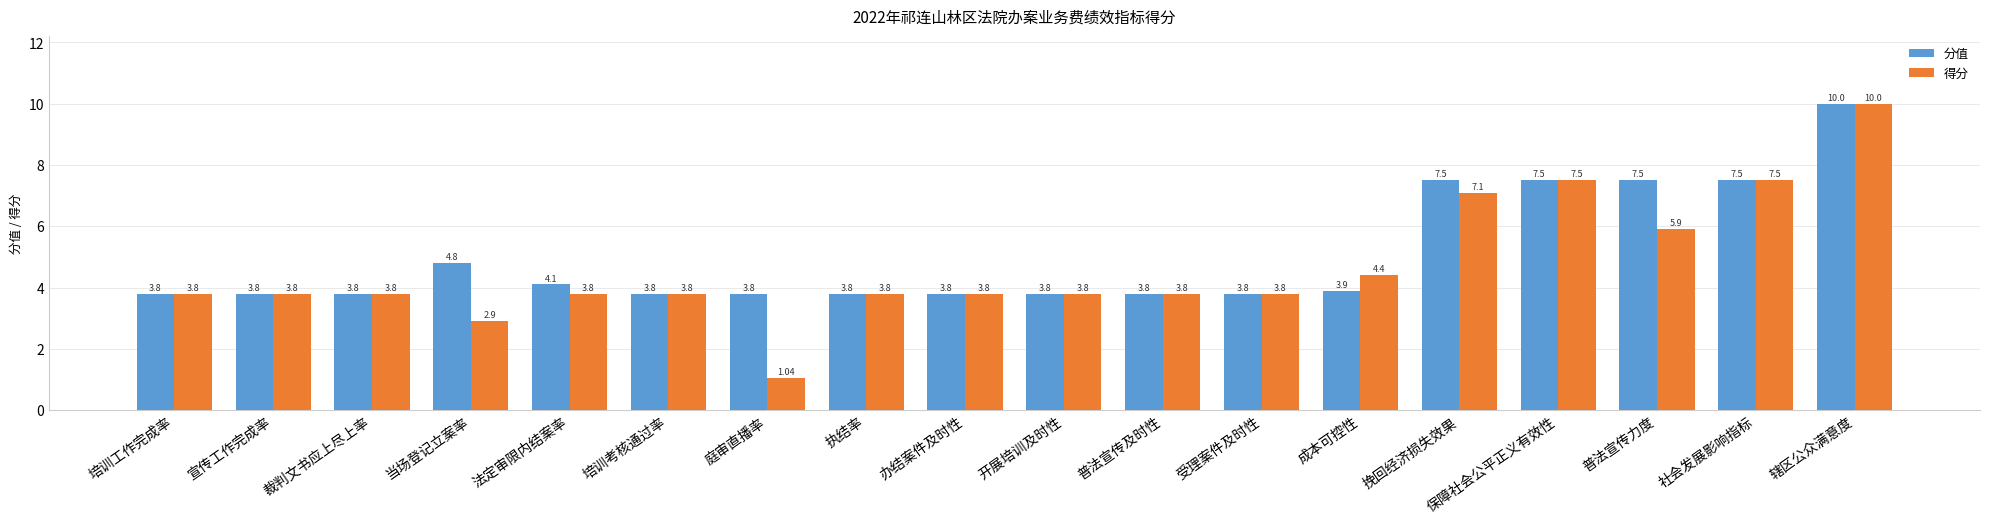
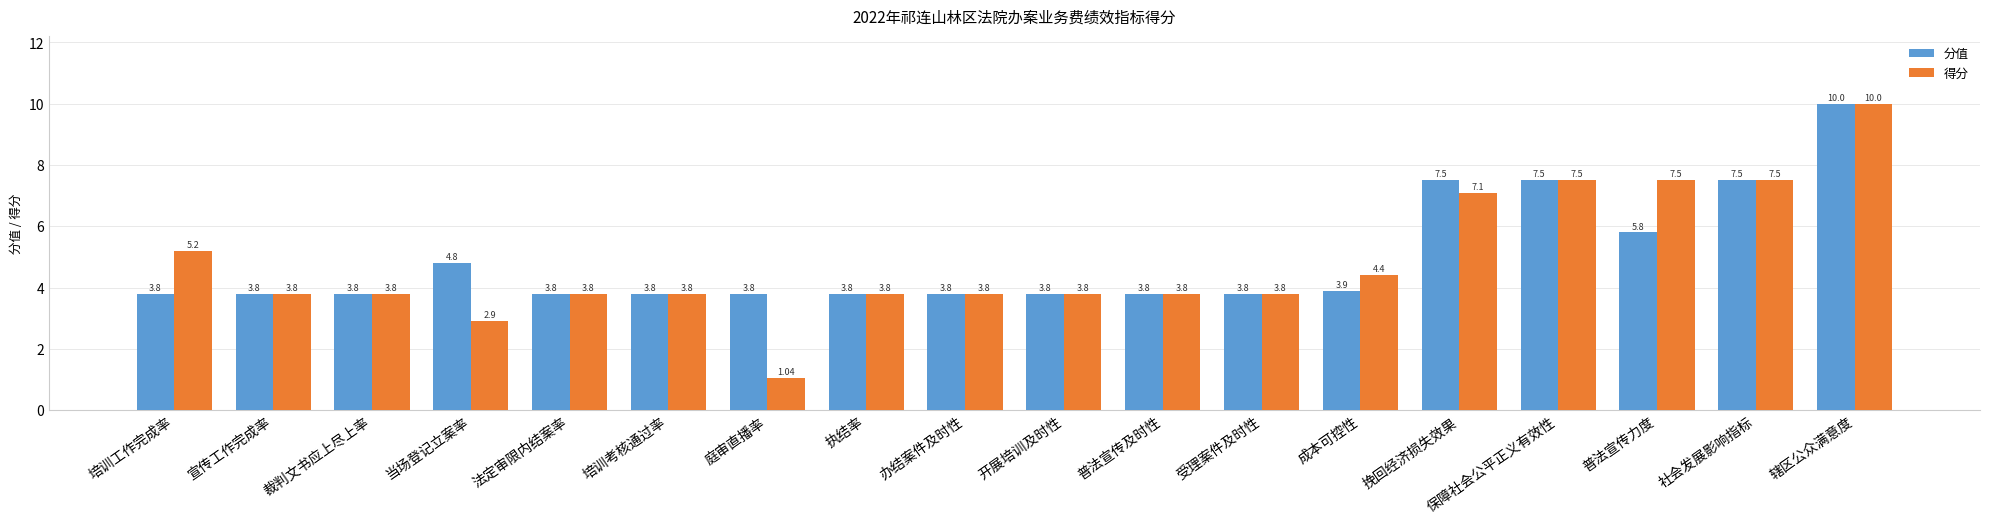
得分, 培训工作完成率: 3.8 -> 5.2
分值, 法定审限内结案率: 4.1 -> 3.8
分值, 普法宣传力度: 7.5 -> 5.8
得分, 普法宣传力度: 5.9 -> 7.5
